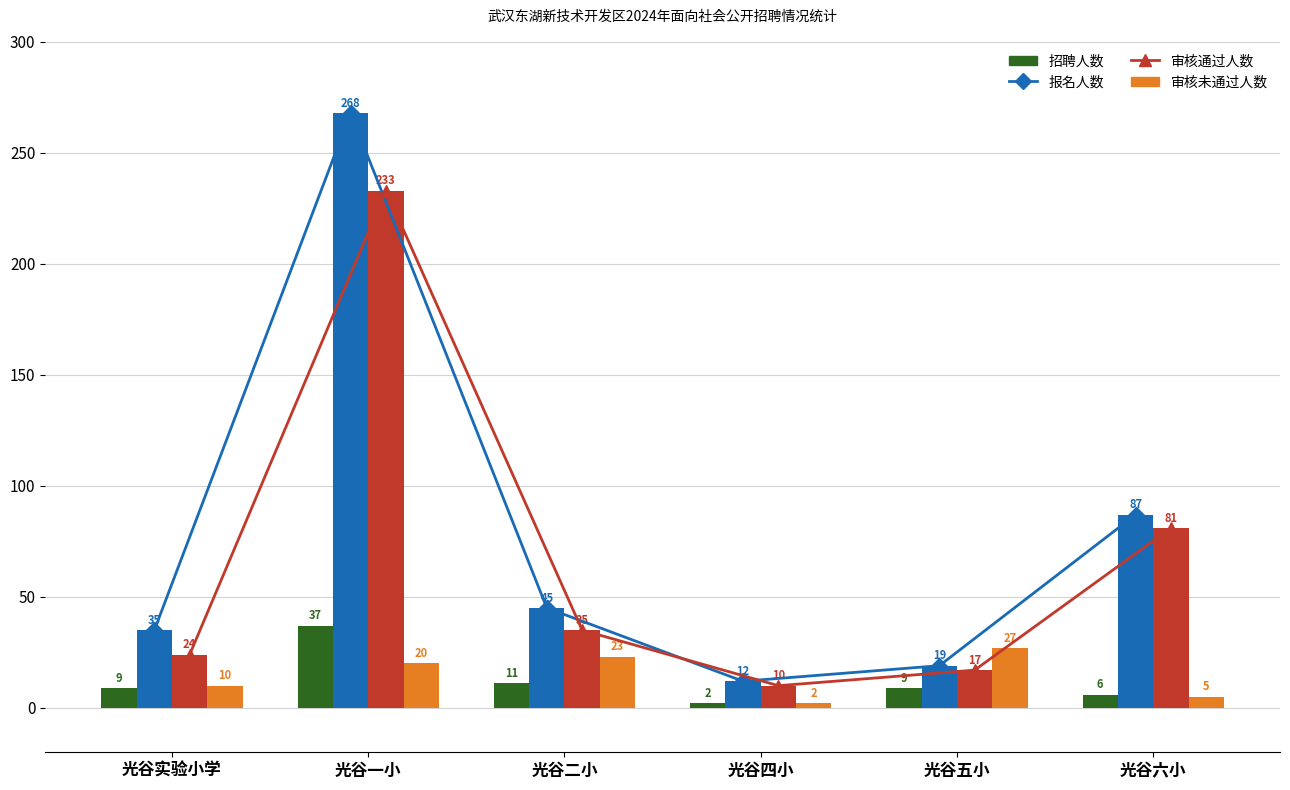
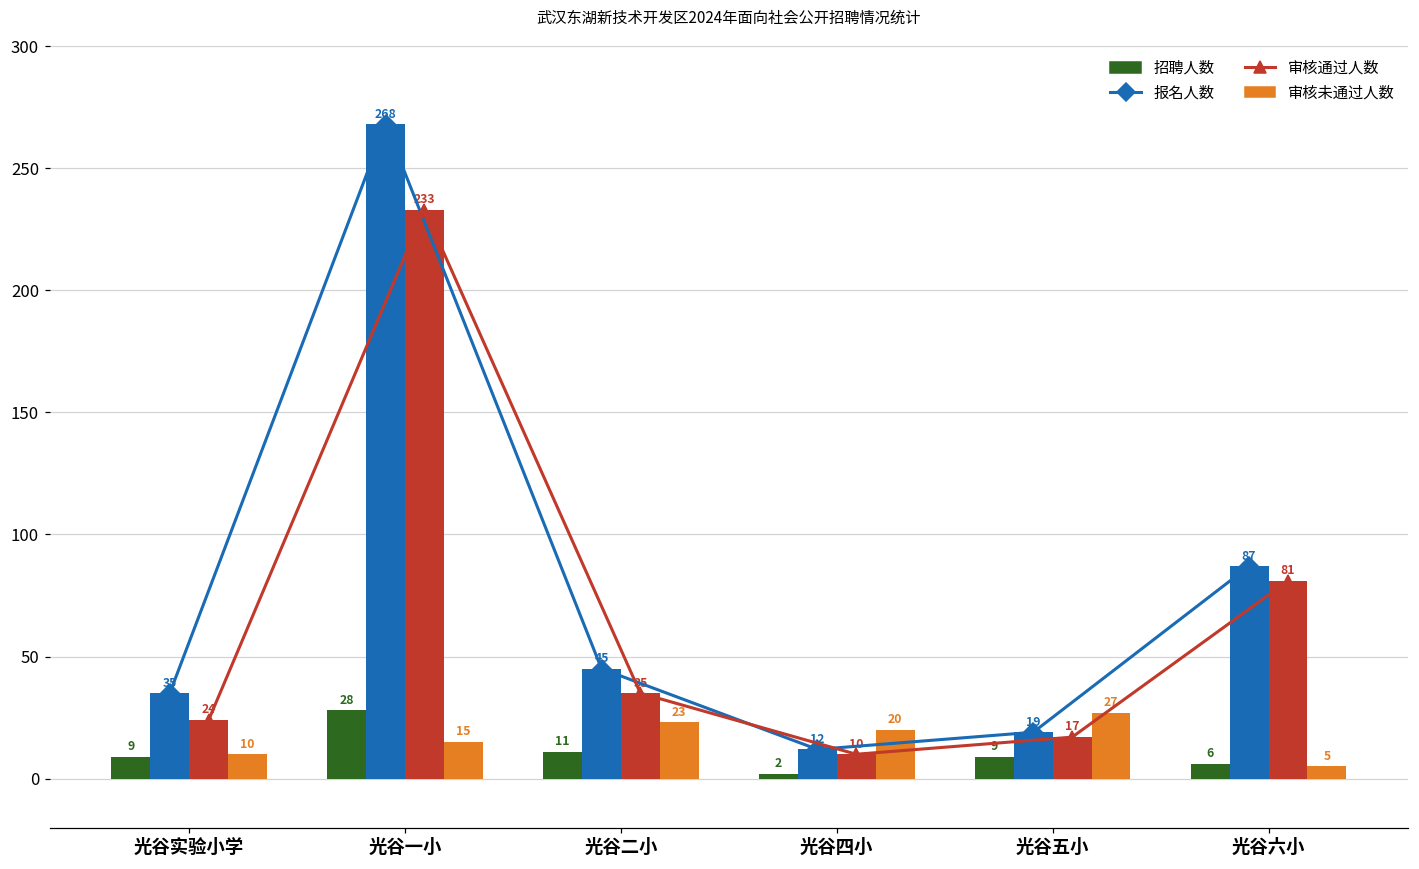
招聘人数, 光谷一小: 37 -> 28
审核未通过人数, 光谷一小: 20 -> 15
审核未通过人数, 光谷四小: 2 -> 20
